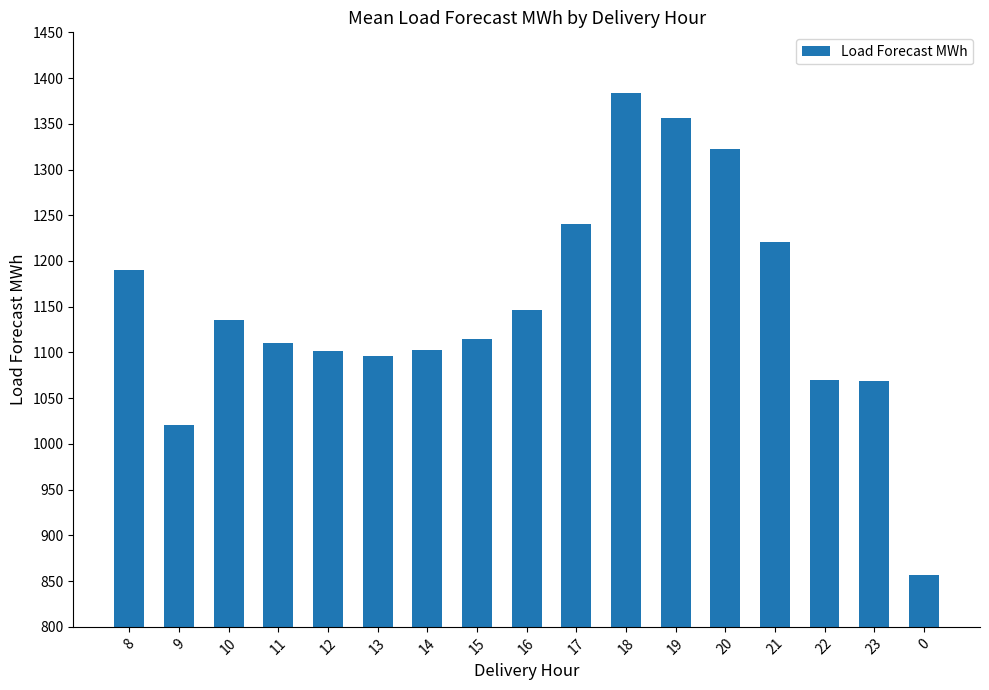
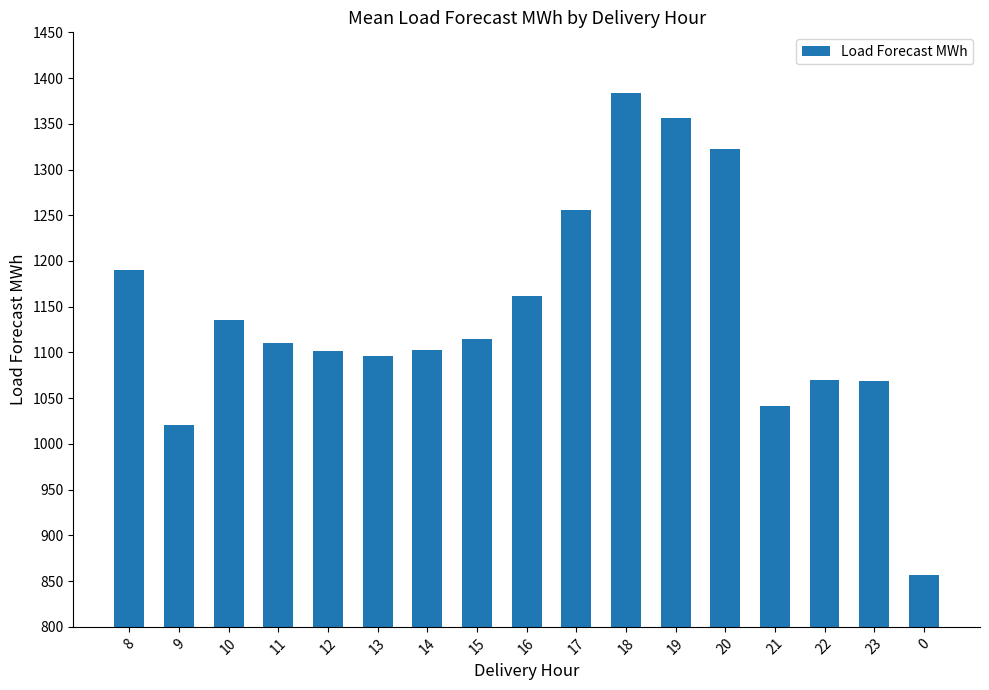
16: 1150 -> 1160
17: 1240 -> 1260
21: 1220 -> 1040
